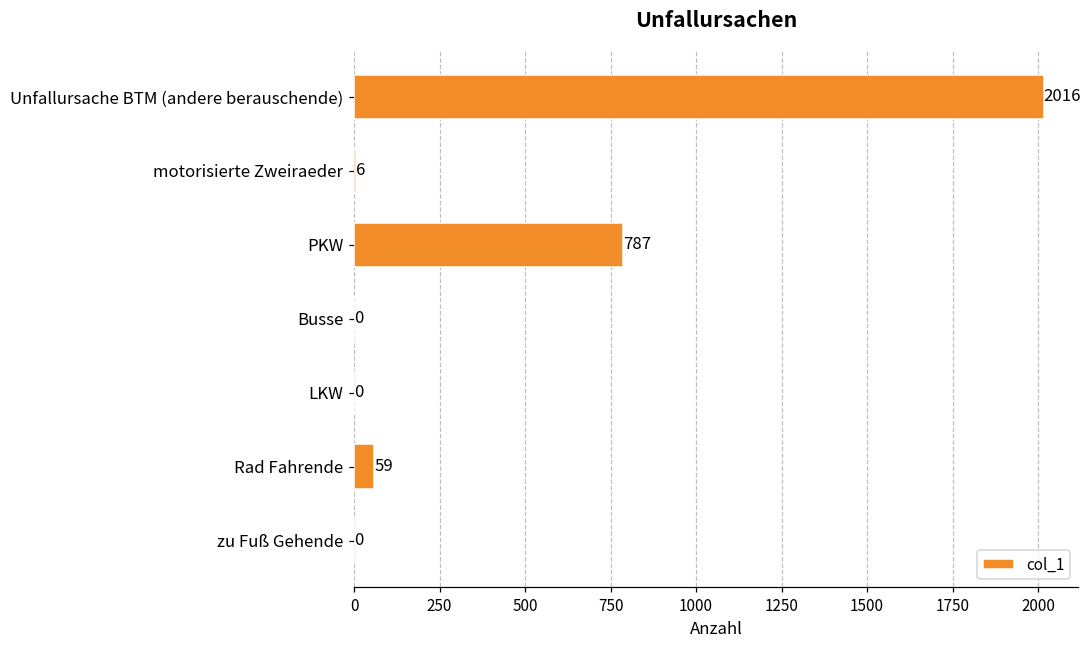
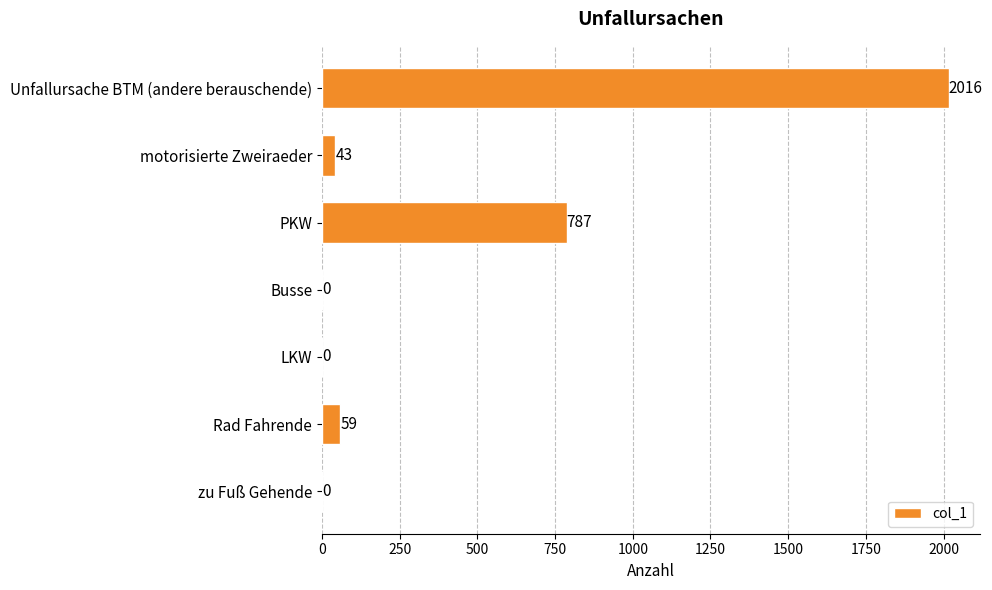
motorisierte Zweiraeder: 6 -> 43
